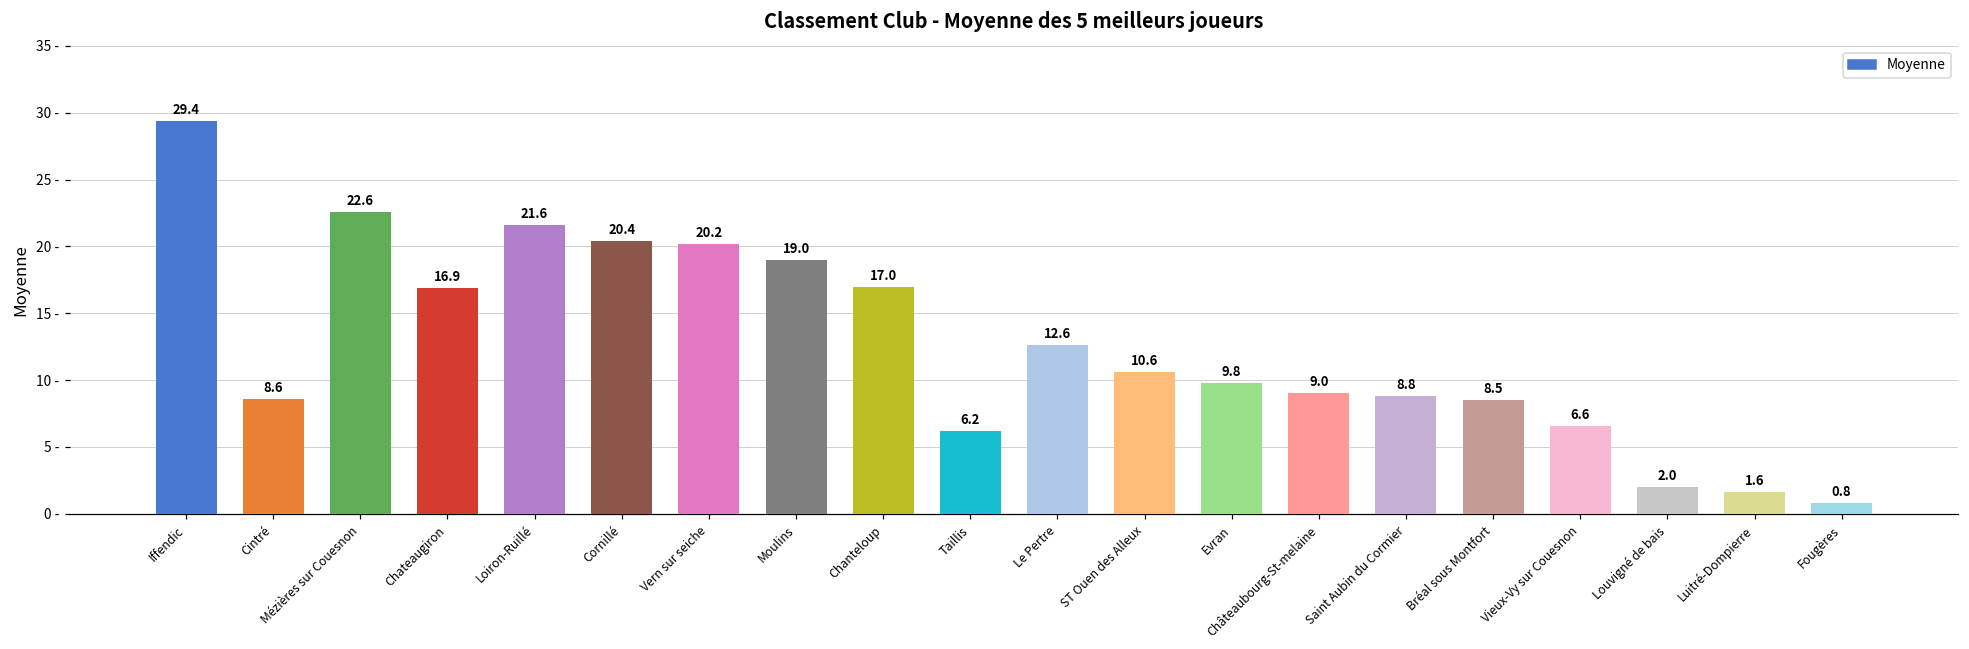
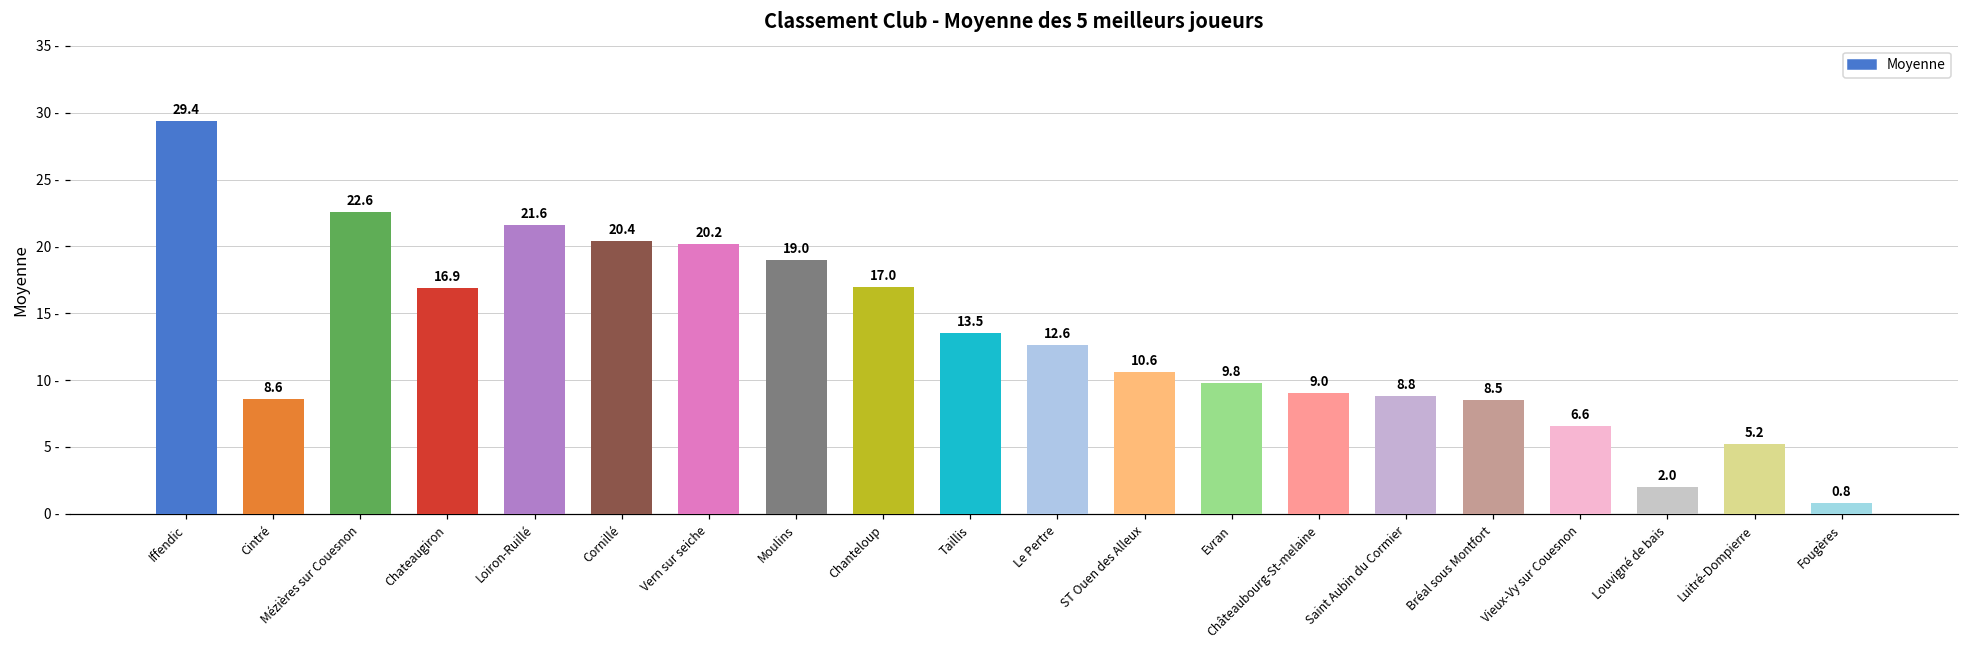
Taillis: 6.2 -> 13.5
Luitré-Dompierre: 1.6 -> 5.2
